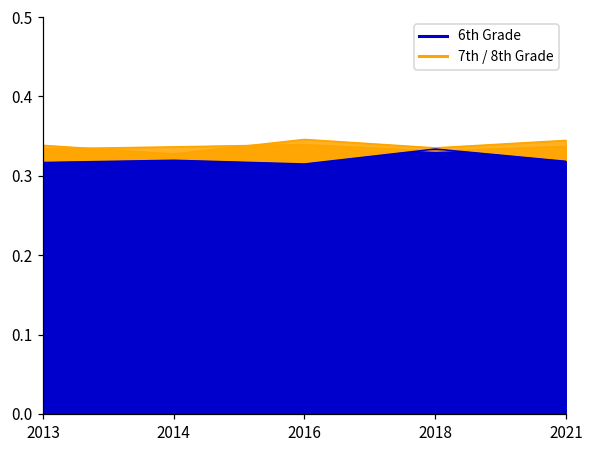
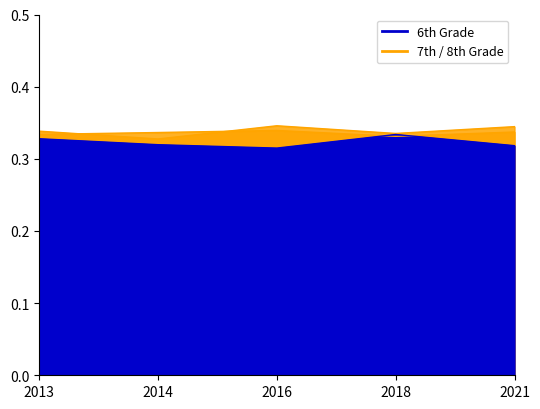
6th Grade, 2013: 0.32 -> 0.33
